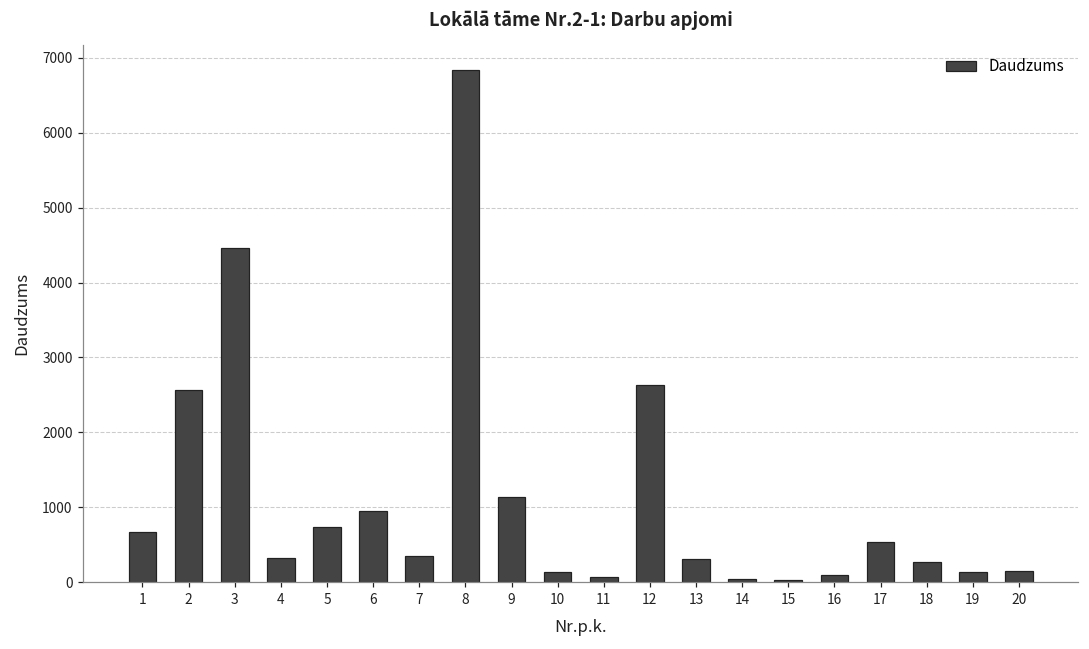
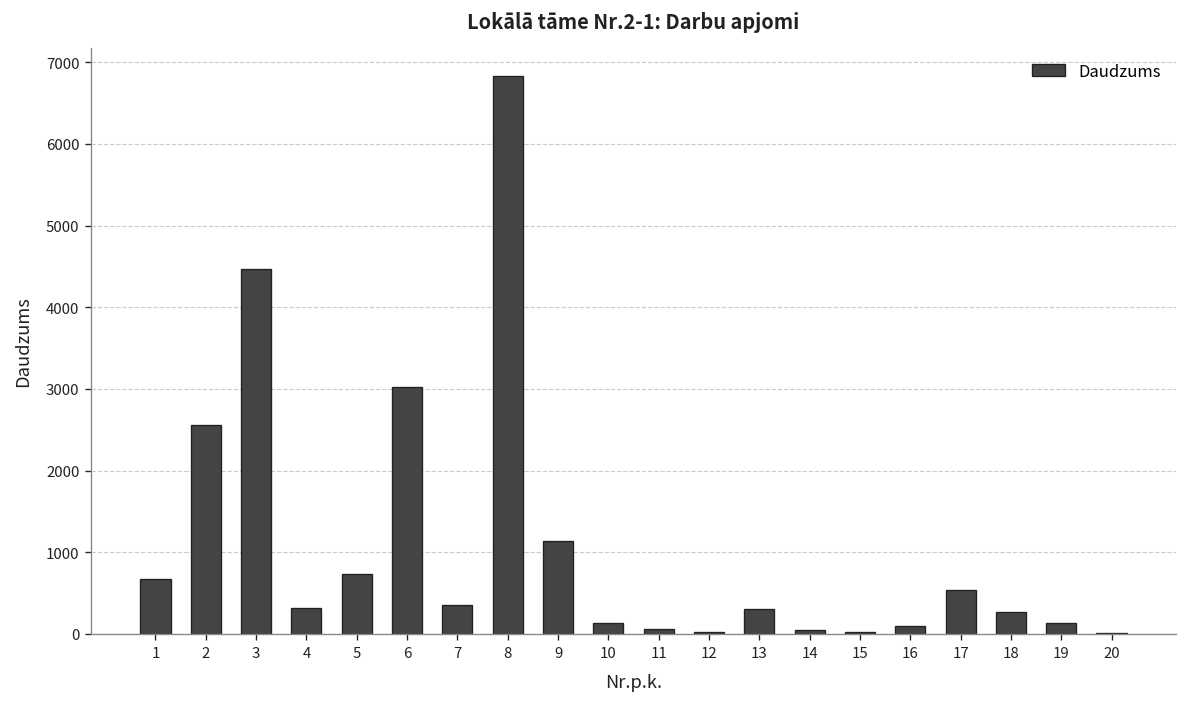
6: 1000 -> 3000
12: 2600 -> 0
20: 100 -> 0
